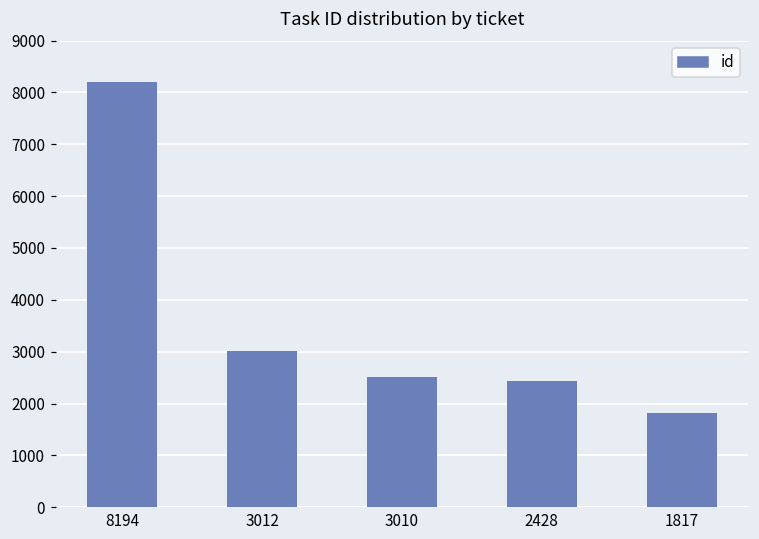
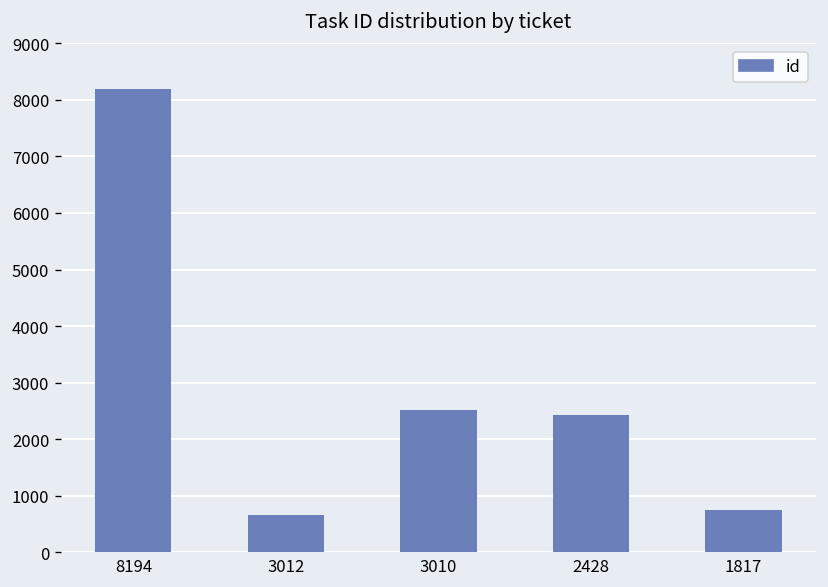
3012: 3000 -> 700
1817: 1800 -> 800
